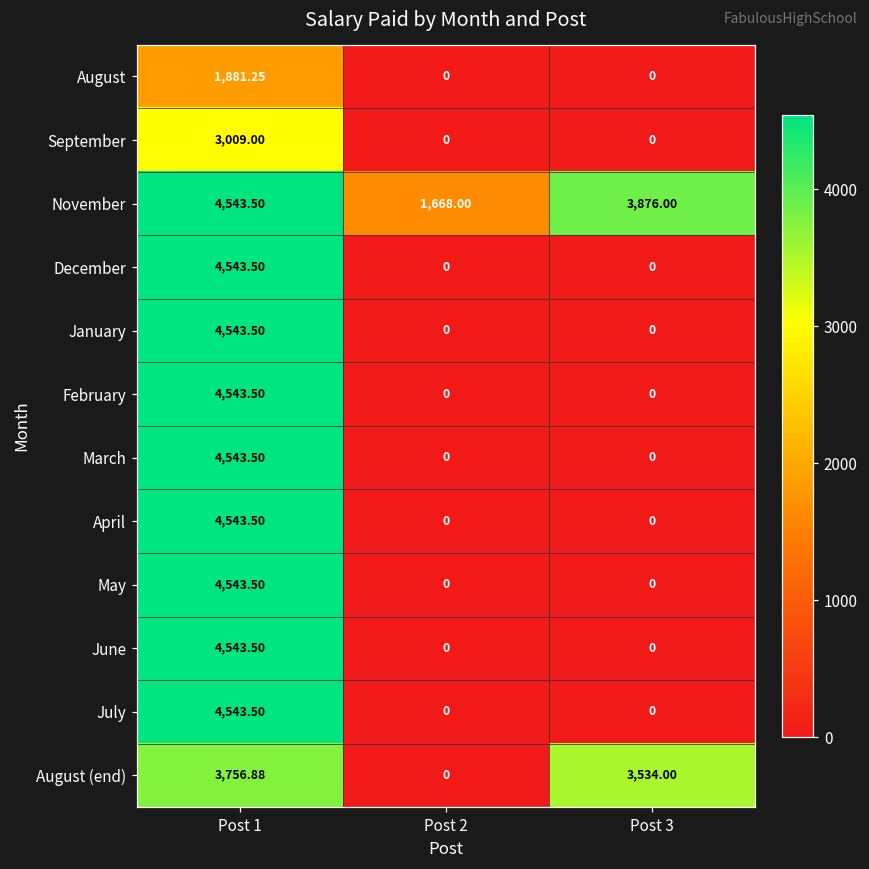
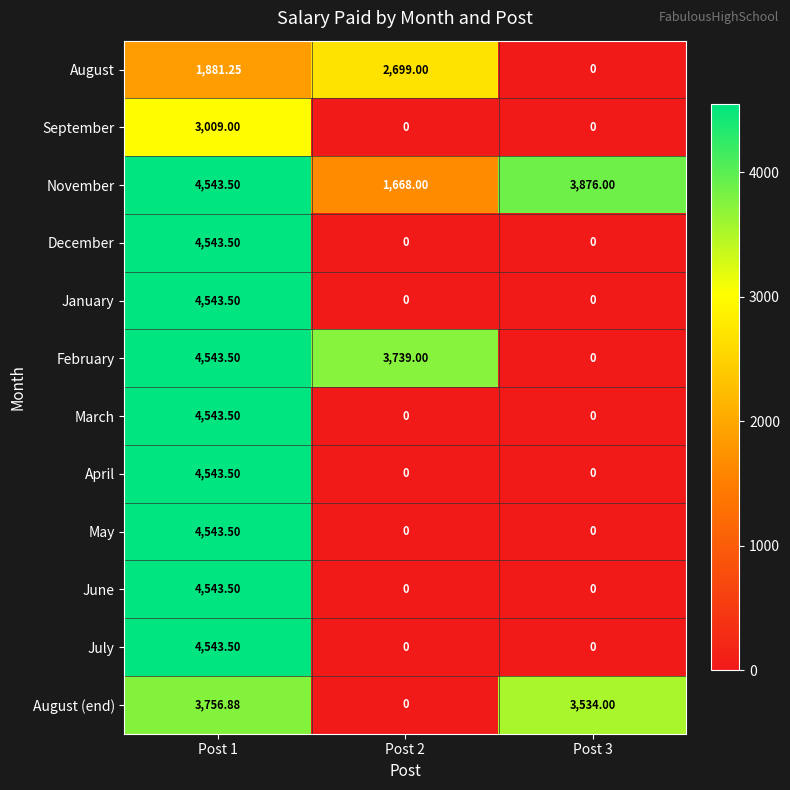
August, Post 2: 0 -> 2,699.00
February, Post 2: 0 -> 3,739.00
